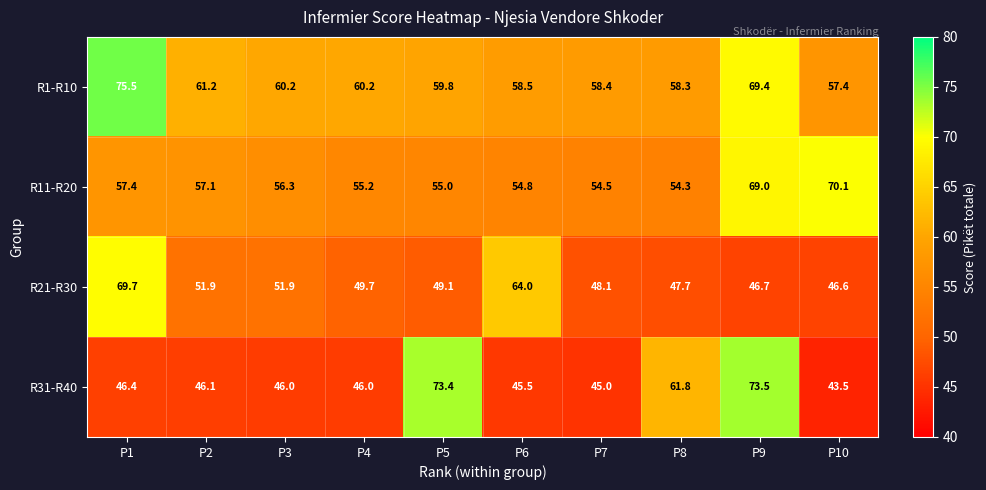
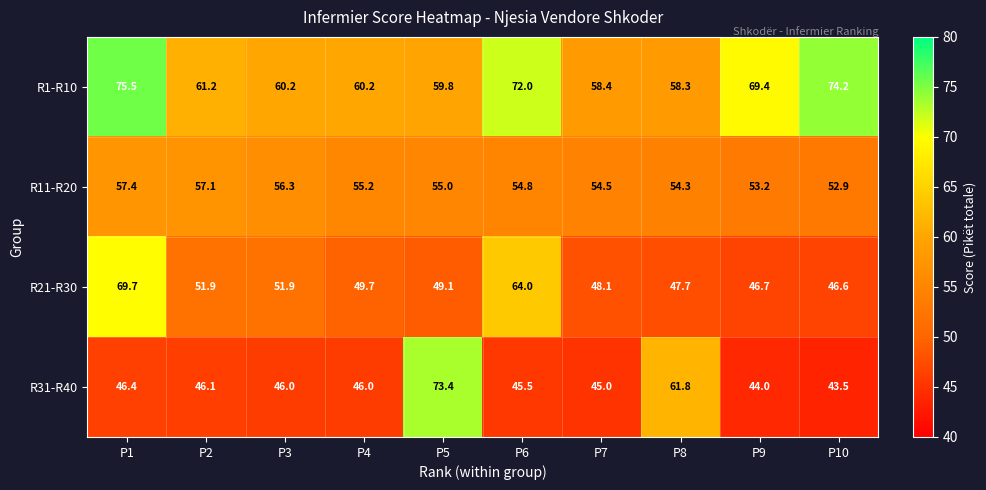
R1-R10, P6: 58.5 -> 72.0
R1-R10, P10: 57.4 -> 74.2
R11-R20, P9: 69.0 -> 53.2
R11-R20, P10: 70.1 -> 52.9
R31-R40, P9: 73.5 -> 44.0
